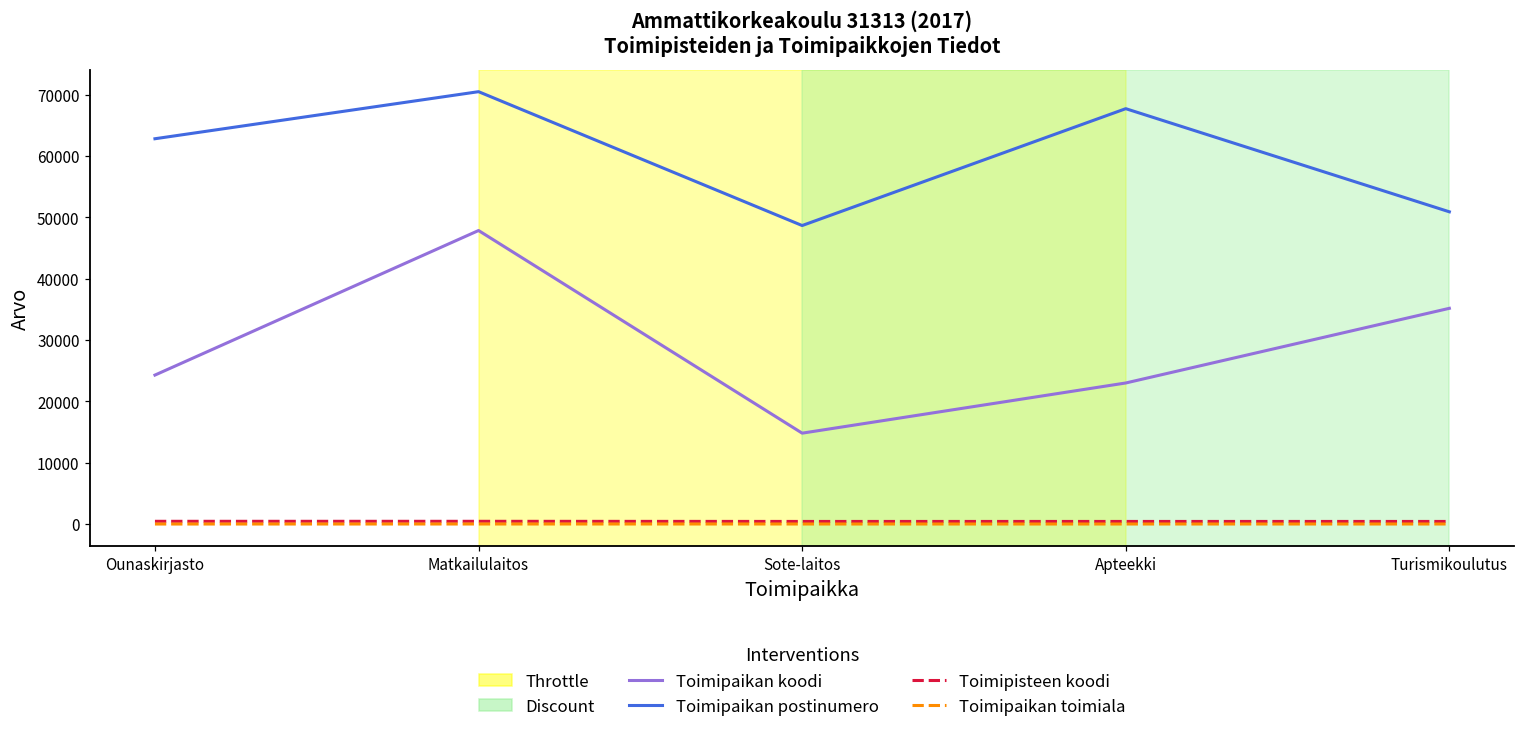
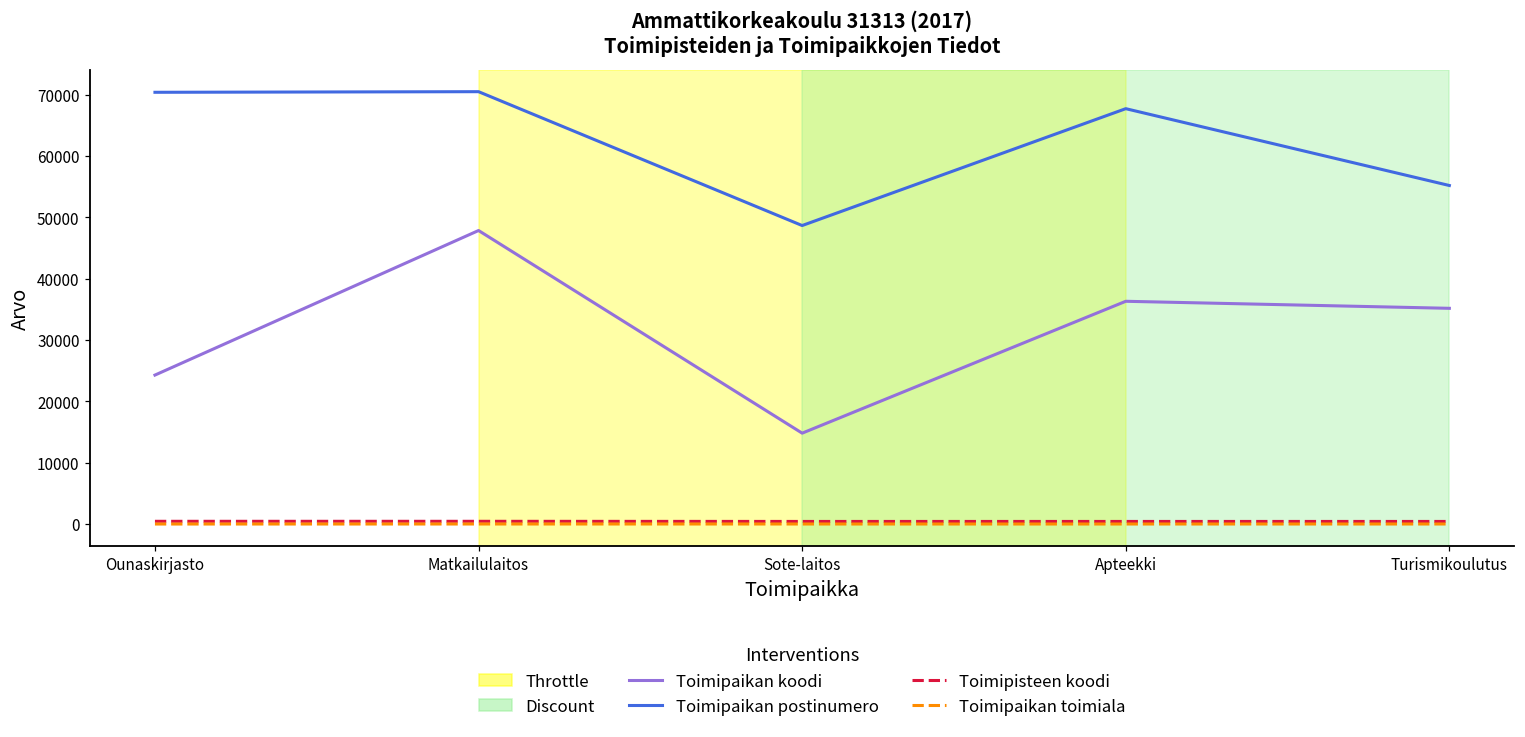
Toimipaikan postinumero, Ounaskirjasto: 63000 -> 70000
Toimipaikan koodi, Apteekki: 23000 -> 36000
Toimipaikan postinumero, Turismikoulutus: 51000 -> 55000
